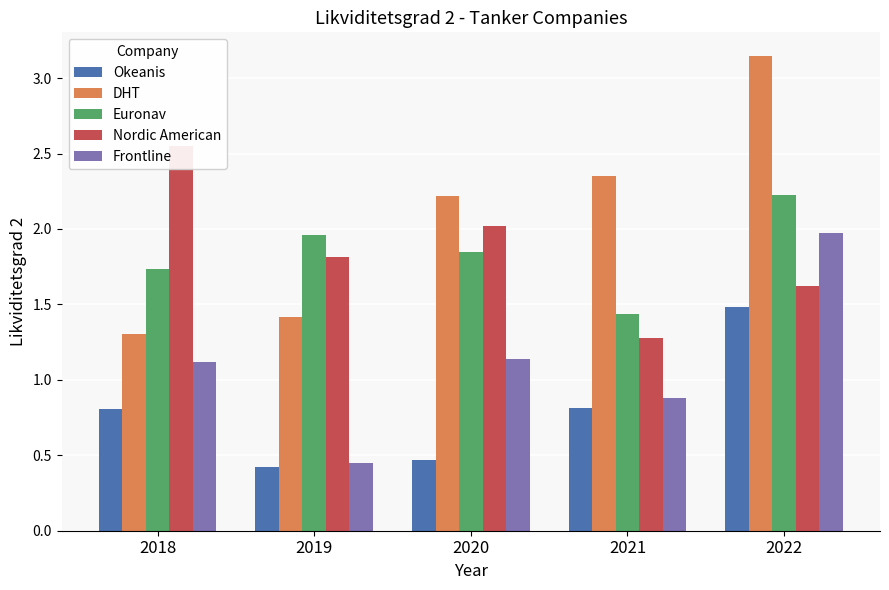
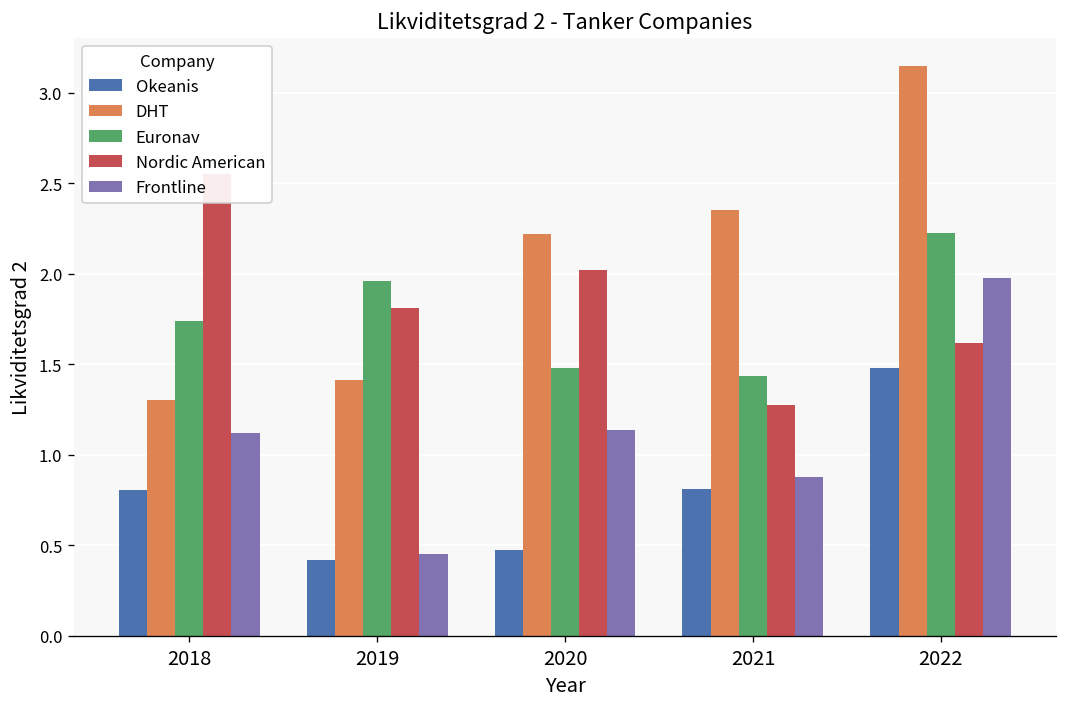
Euronav, 2020: 1.85 -> 1.48
